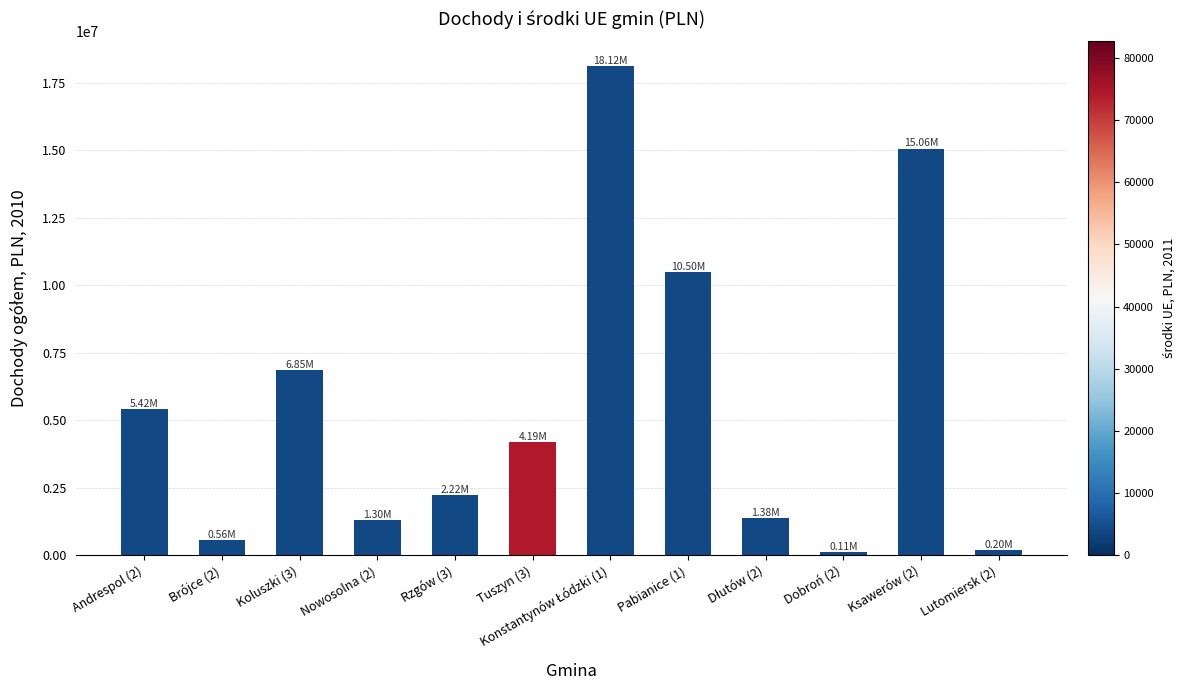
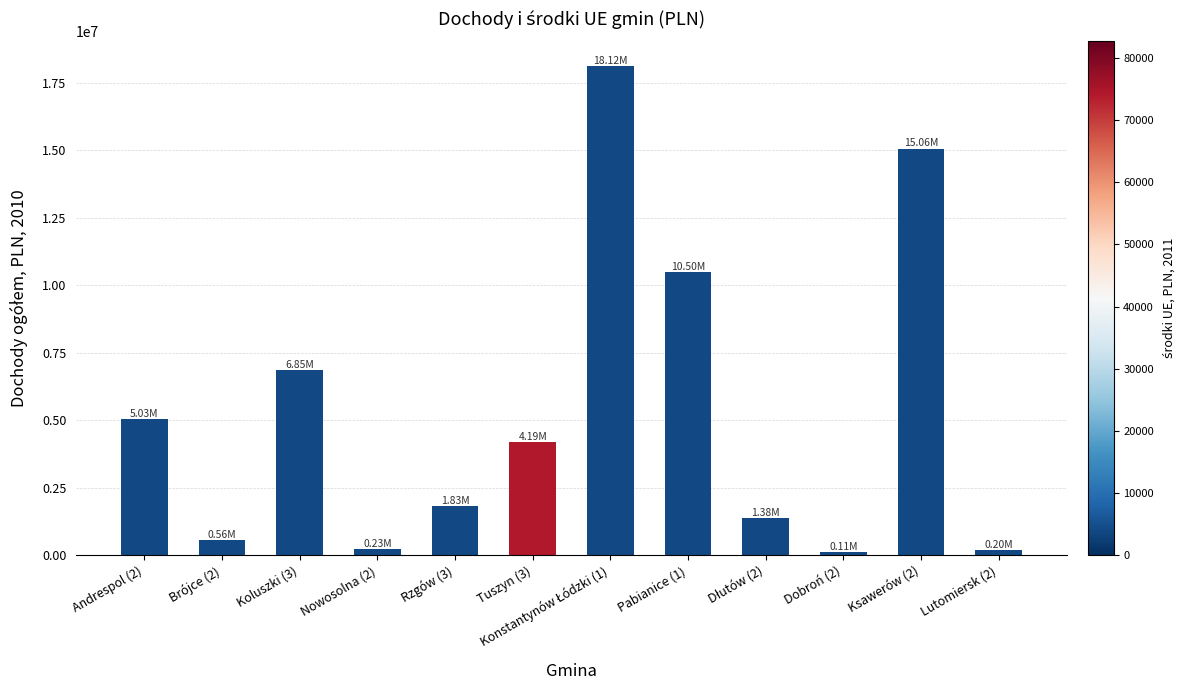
Andrespol (2): 5.42M -> 5.03M
Nowosolna (2): 1.30M -> 0.23M
Rzgów (3): 2.22M -> 1.83M
